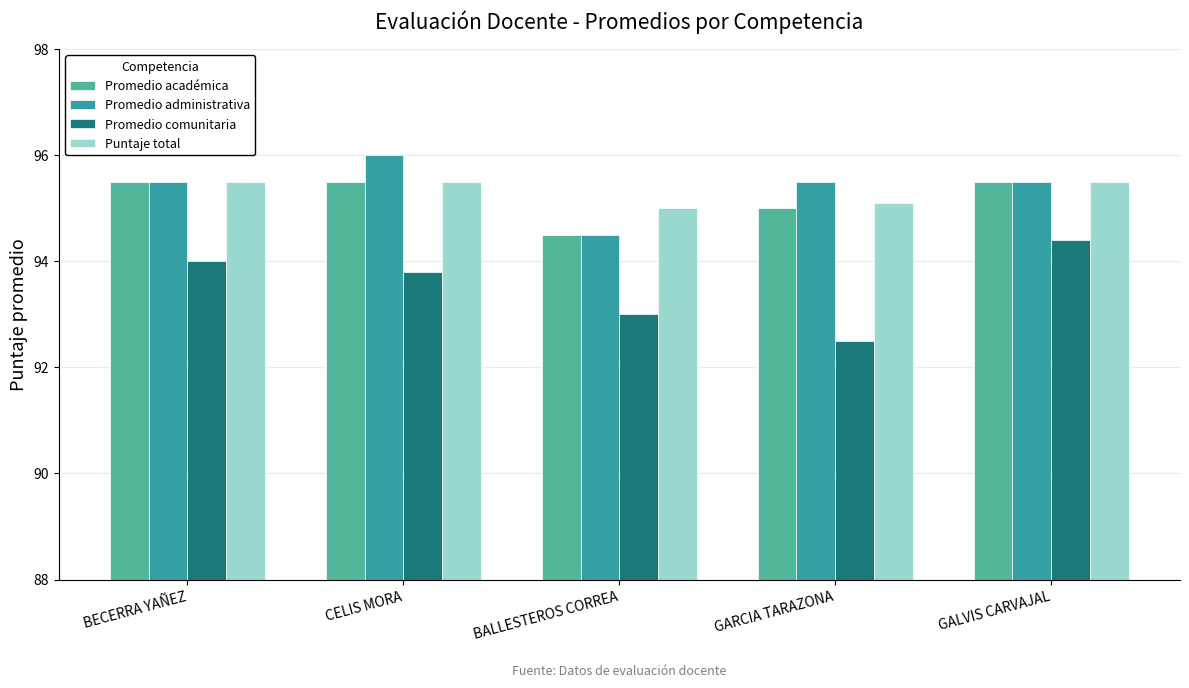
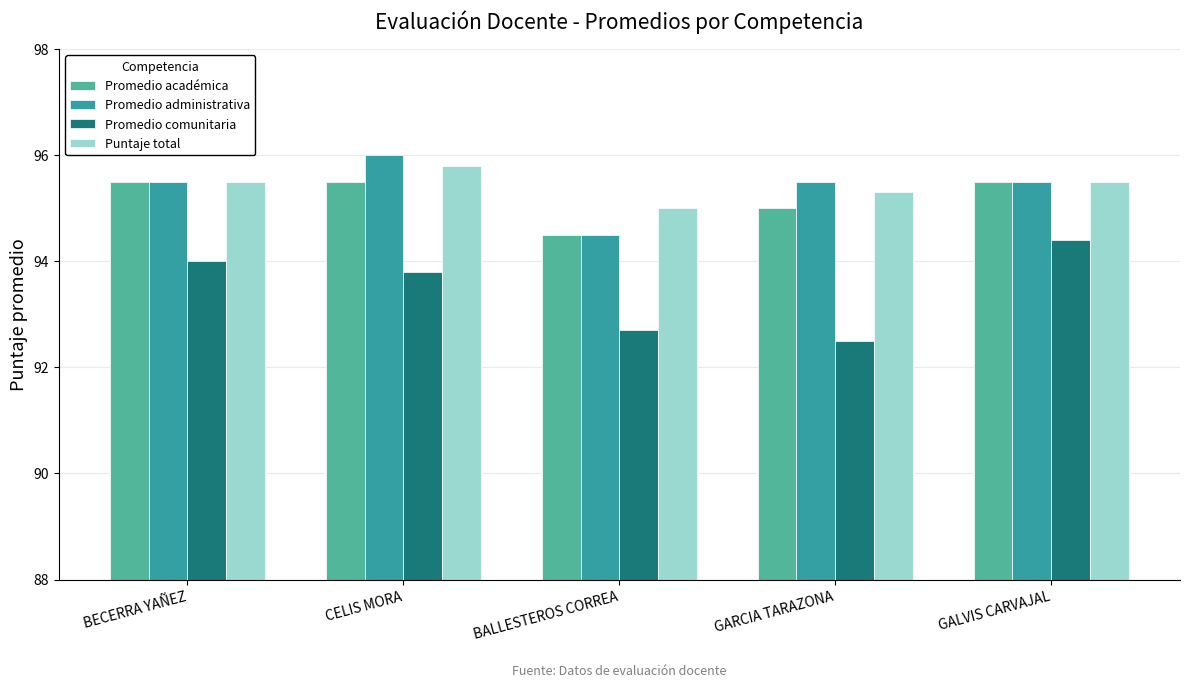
Puntaje total, CELIS MORA: 95.5 -> 95.8
Promedio comunitaria, BALLESTEROS CORREA: 93.0 -> 92.7
Puntaje total, GARCIA TARAZONA: 95.1 -> 95.3
